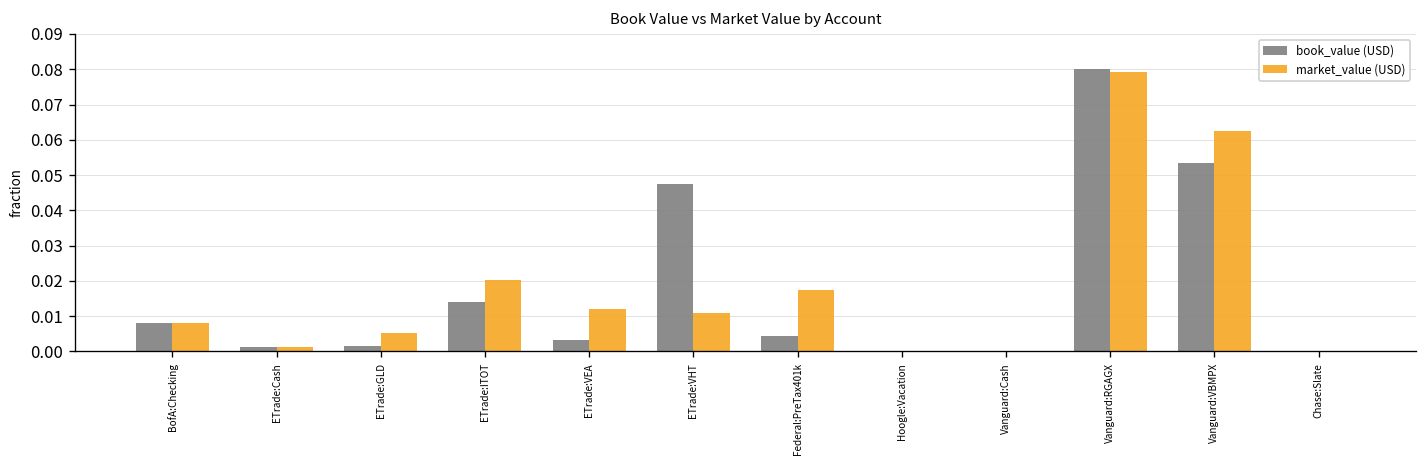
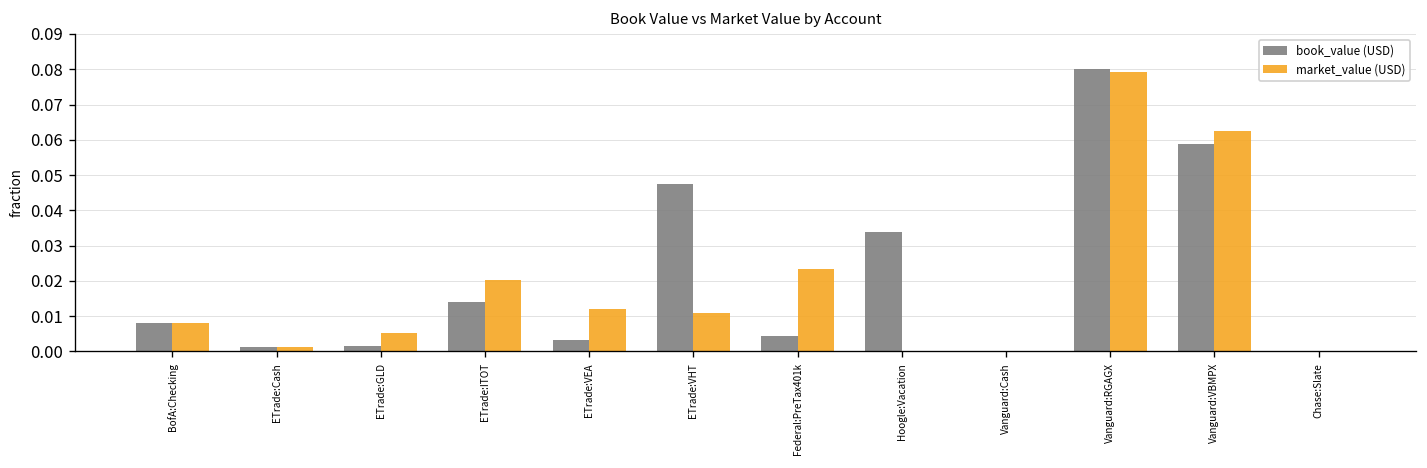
market_value (USD), Federal:PreTax401k: 0.018 -> 0.023
book_value (USD), Hoogle:Vacation: 0.000 -> 0.034
book_value (USD), Vanguard:VBMPX: 0.053 -> 0.059
